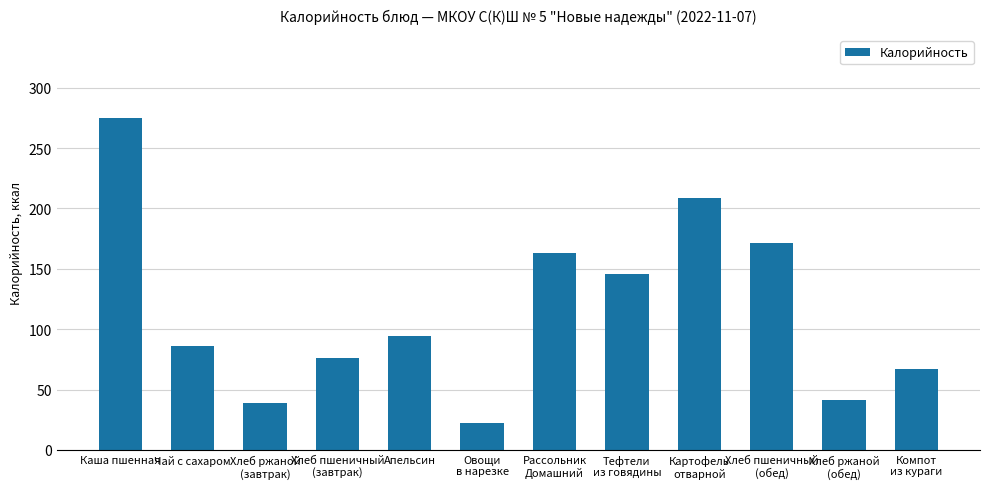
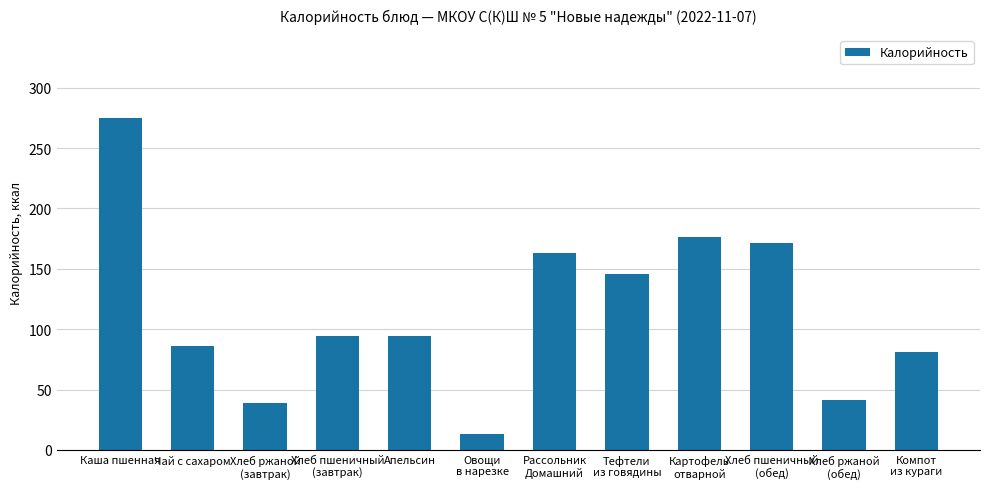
Хлеб пшеничный (завтрак): 76 -> 94
Овощи в нарезке: 22 -> 13
Картофель отварной: 208 -> 177
Компот из кураги: 67 -> 82
